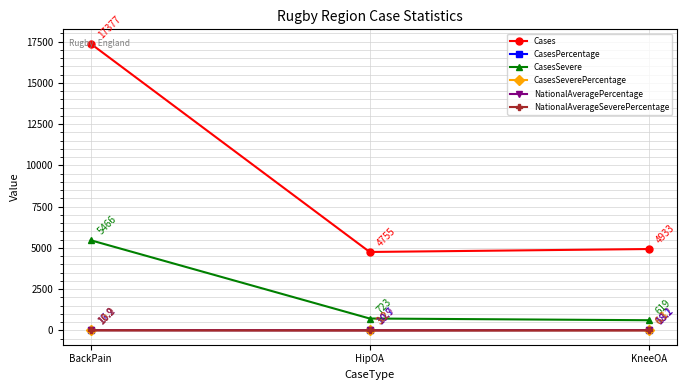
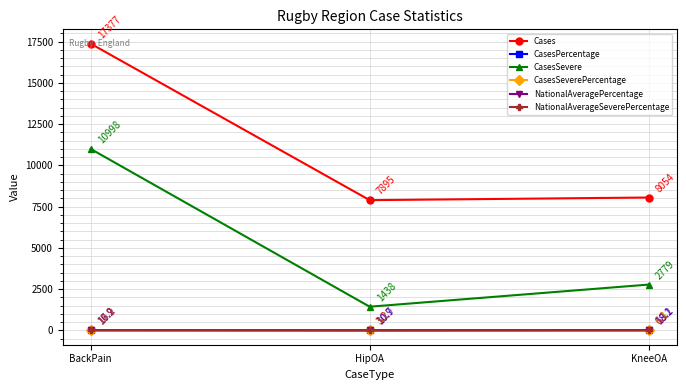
CasesSevere, BackPain: 5466 -> 10998
Cases, HipOA: 4755 -> 7895
CasesSevere, HipOA: 723 -> 1438
Cases, KneeOA: 4933 -> 8054
CasesSevere, KneeOA: 619 -> 2779
